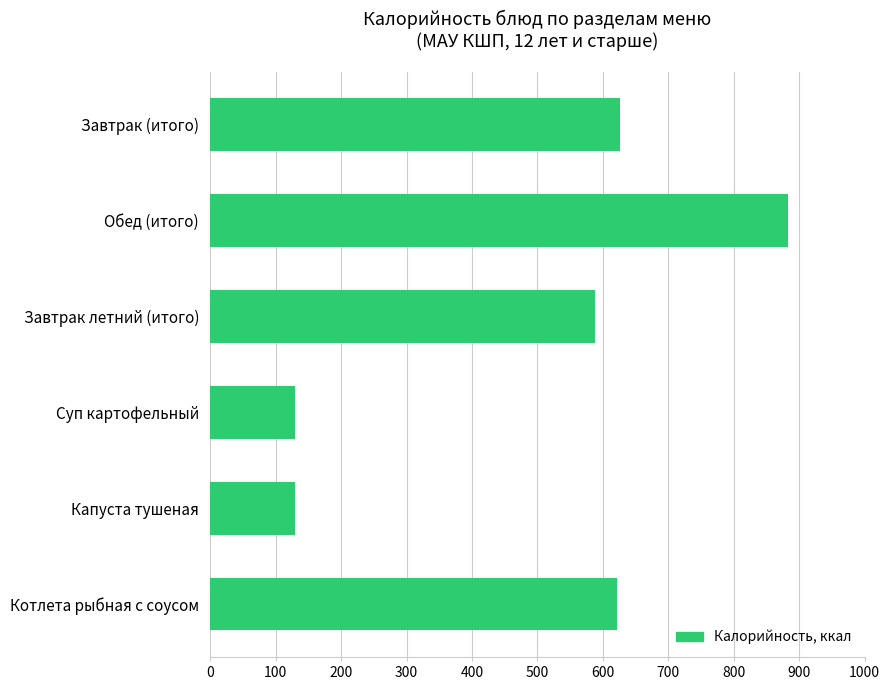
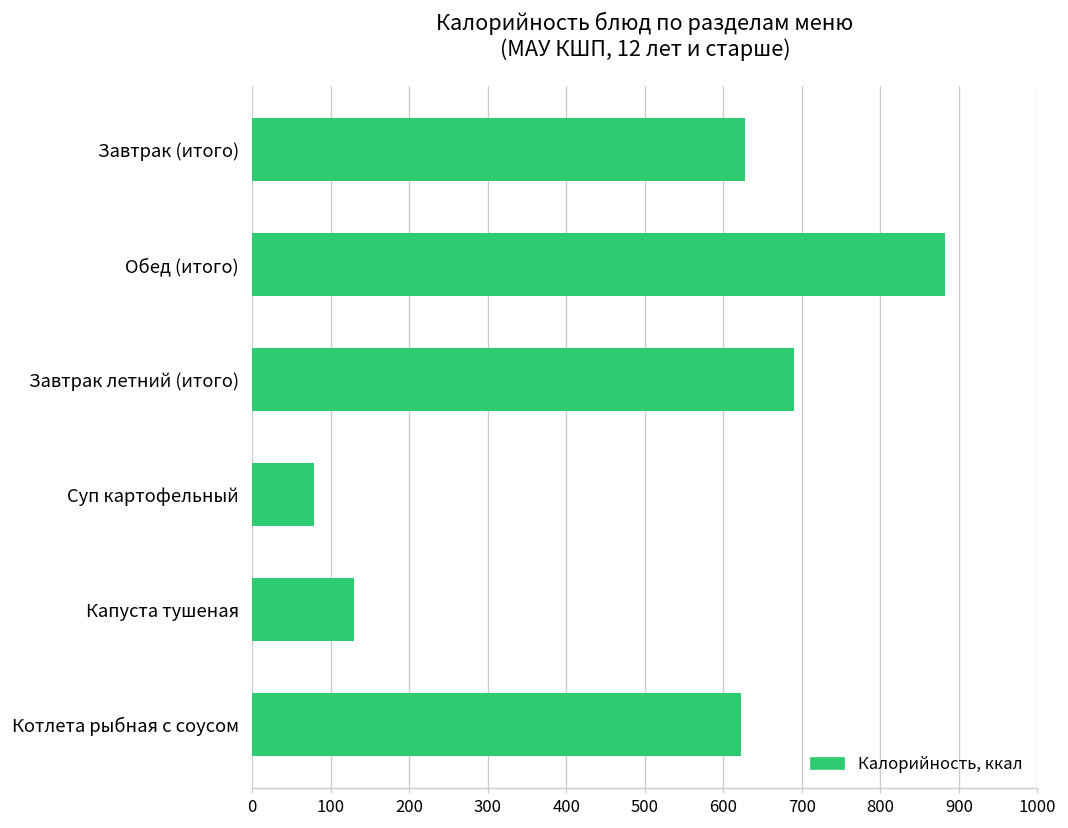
Завтрак летний (итого): 590 -> 690
Суп картофельный: 130 -> 80
